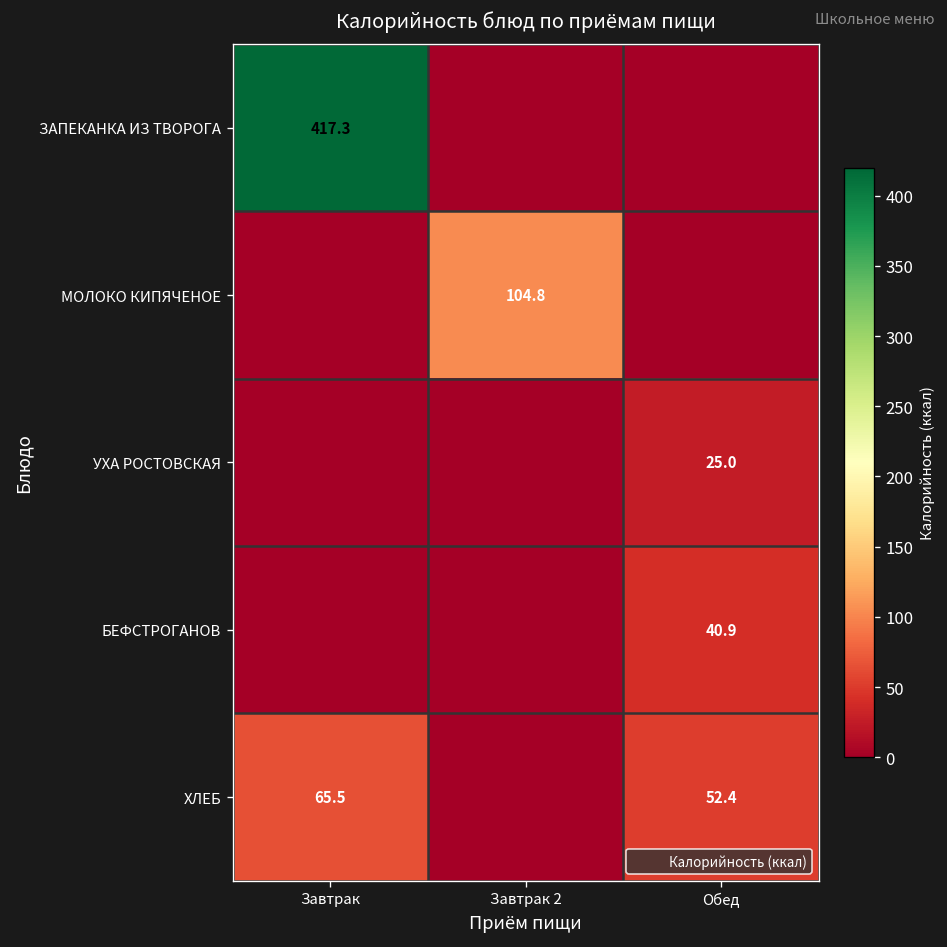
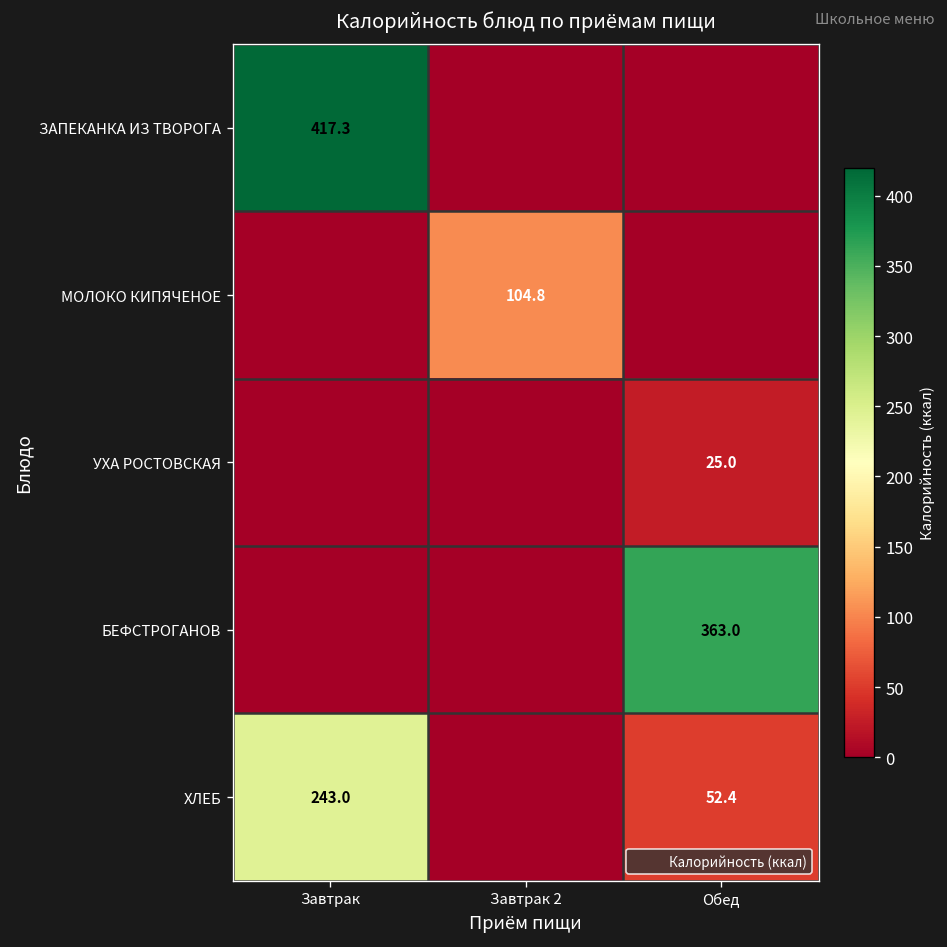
БЕФСТРОГАНОВ, Обед: 40.9 -> 363.0
ХЛЕБ, Завтрак: 65.5 -> 243.0
